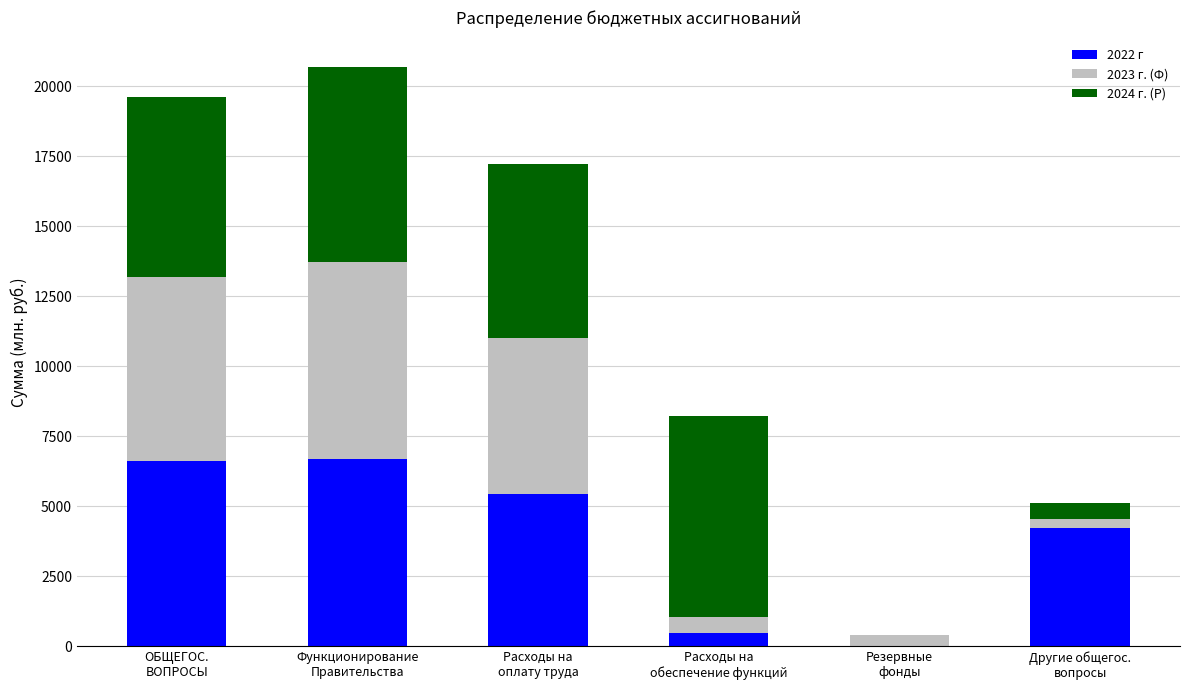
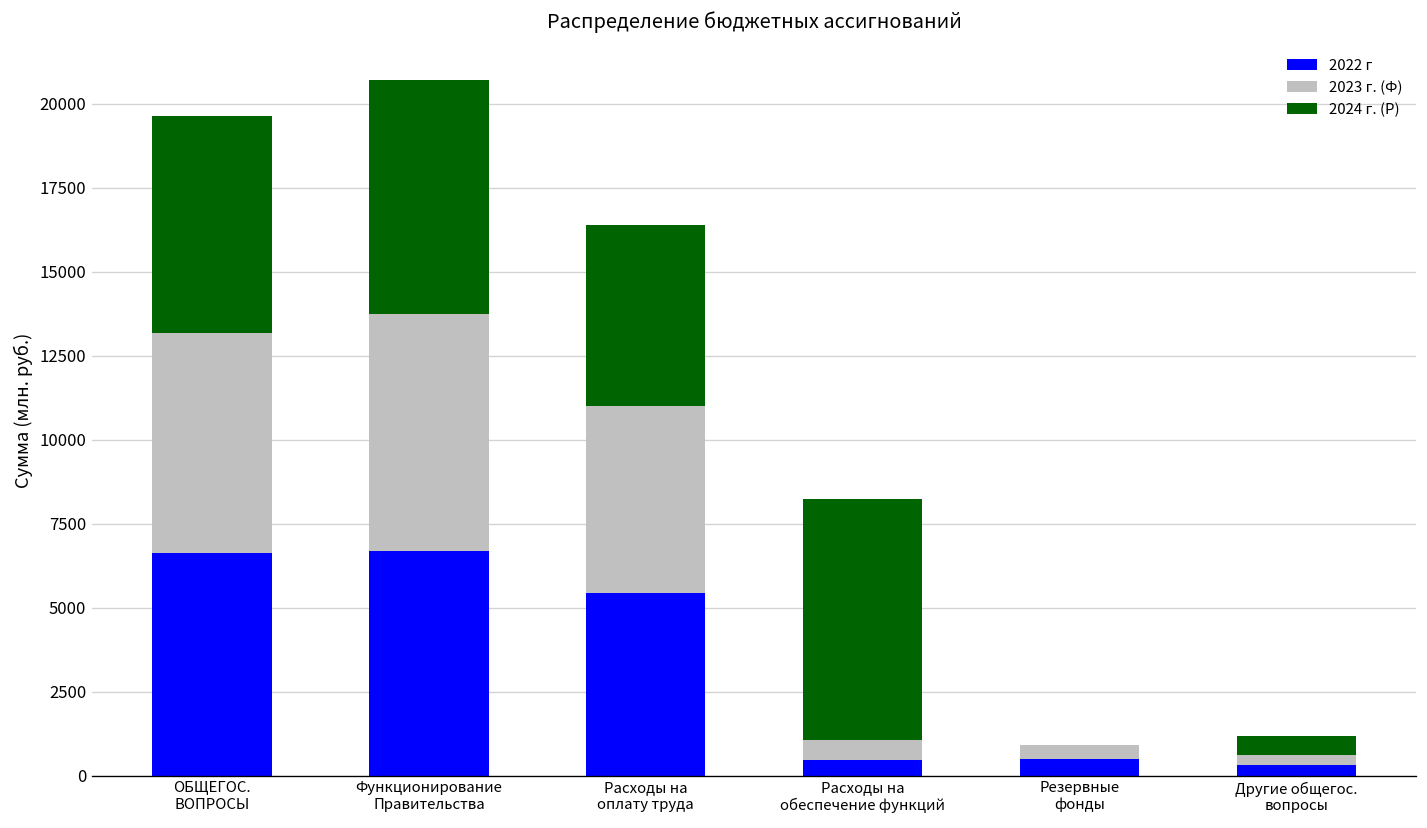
2024 г. (Р), Расходы на оплату труда: 6200 -> 5400
2022 г, Резервные фонды: 0 -> 500
2022 г, Другие общегос. вопросы: 4200 -> 300
